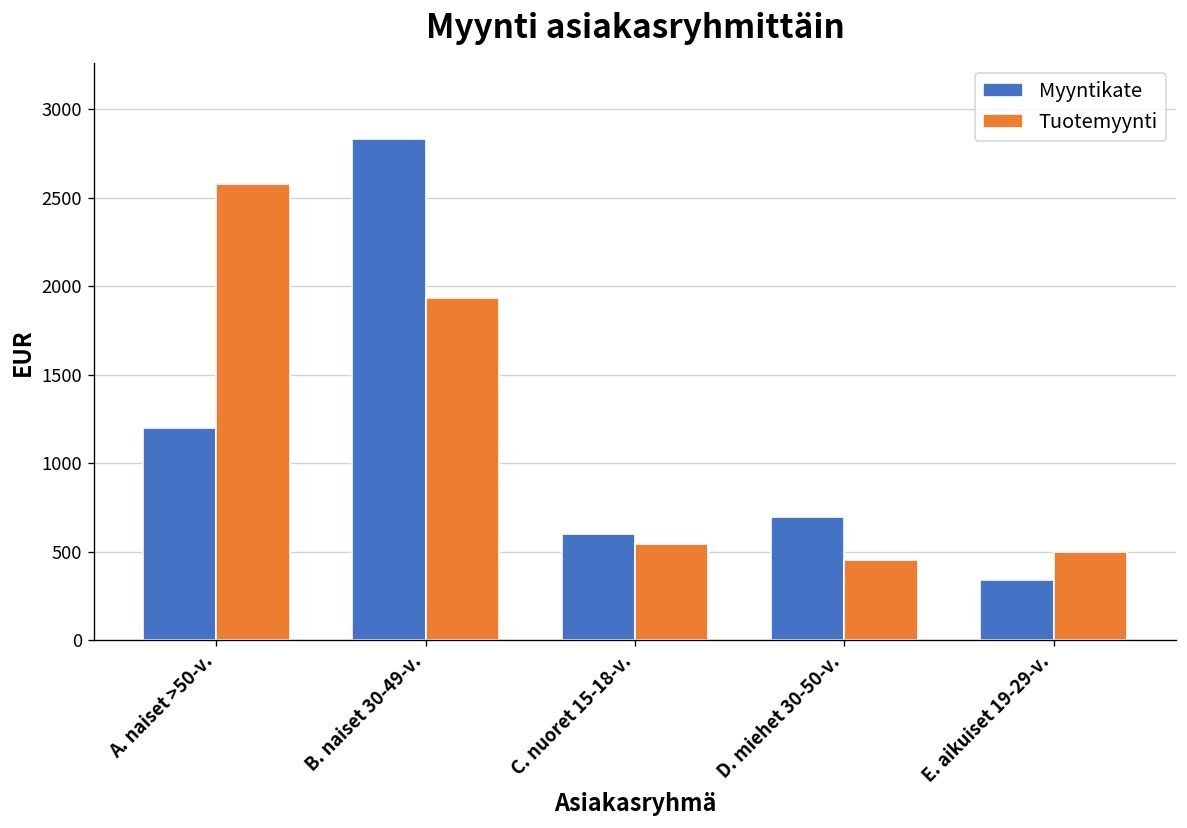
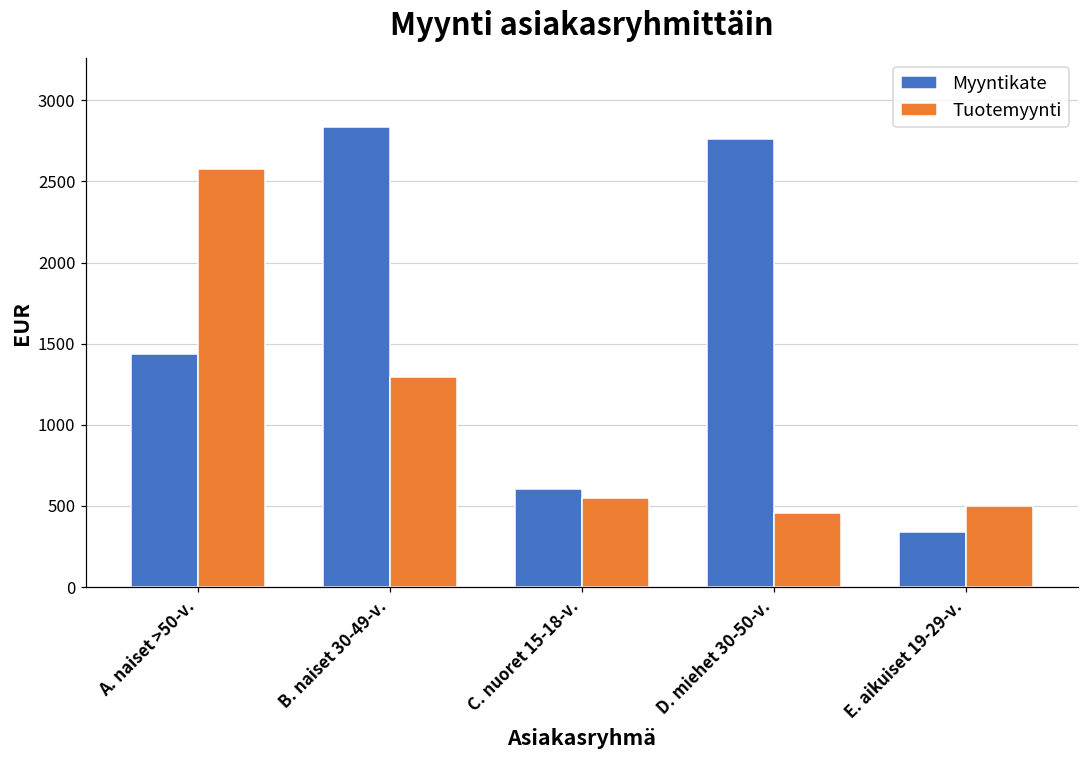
Myyntikate, A. naiset >50-v.: 1200 -> 1440
Tuotemyynti, B. naiset 30-49-v.: 1940 -> 1300
Myyntikate, D. miehet 30-50-v.: 700 -> 2760
